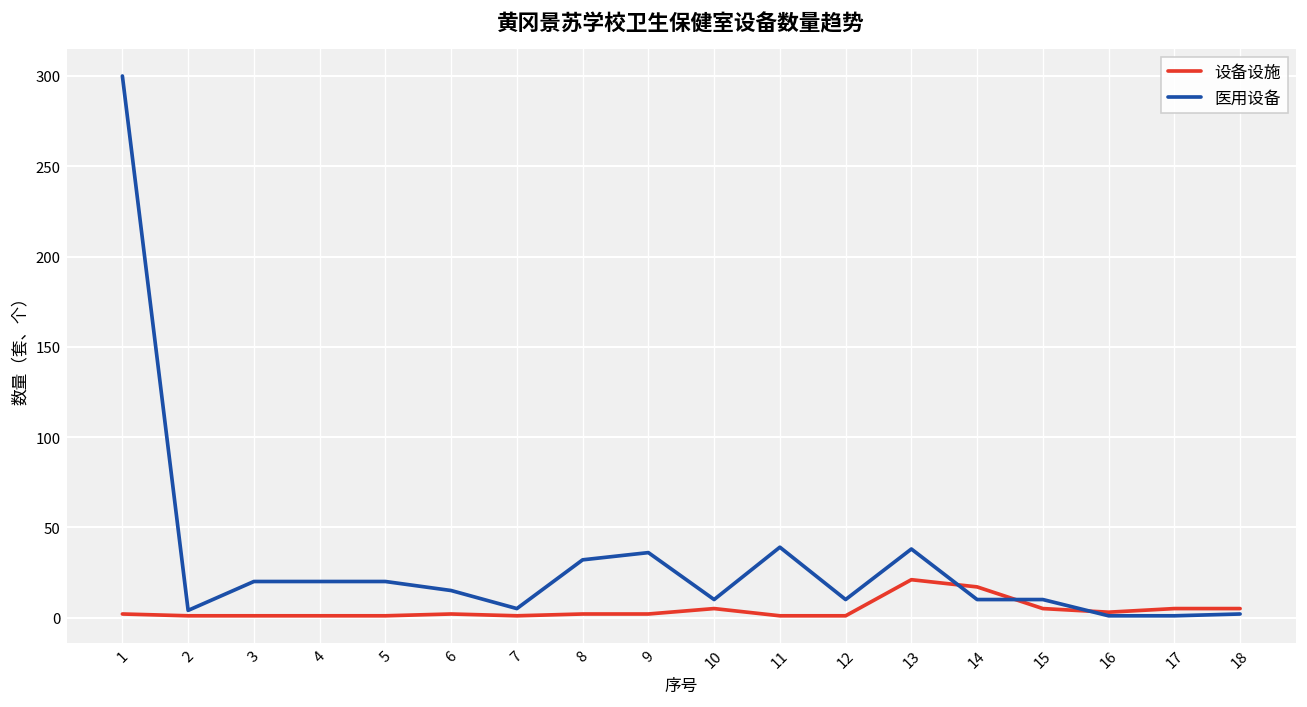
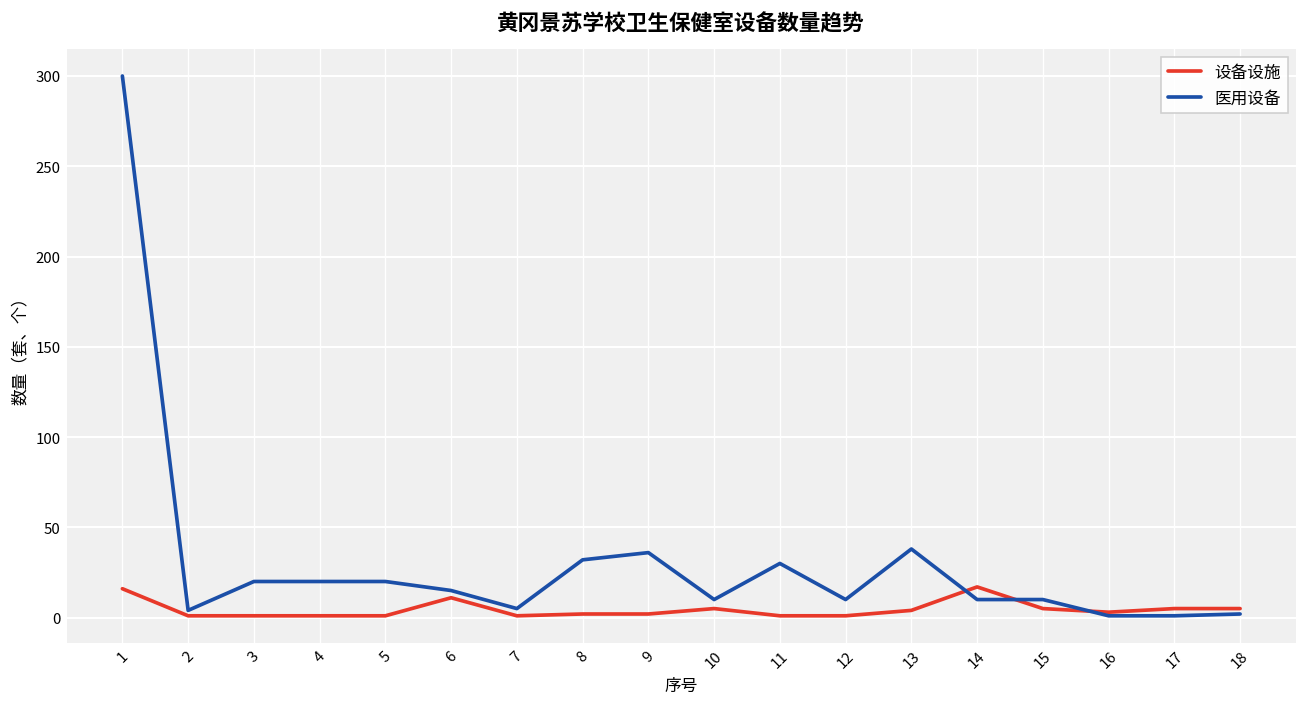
设备设施, 1: 2 -> 16
设备设施, 6: 2 -> 11
医用设备, 11: 39 -> 30
设备设施, 13: 21 -> 4
